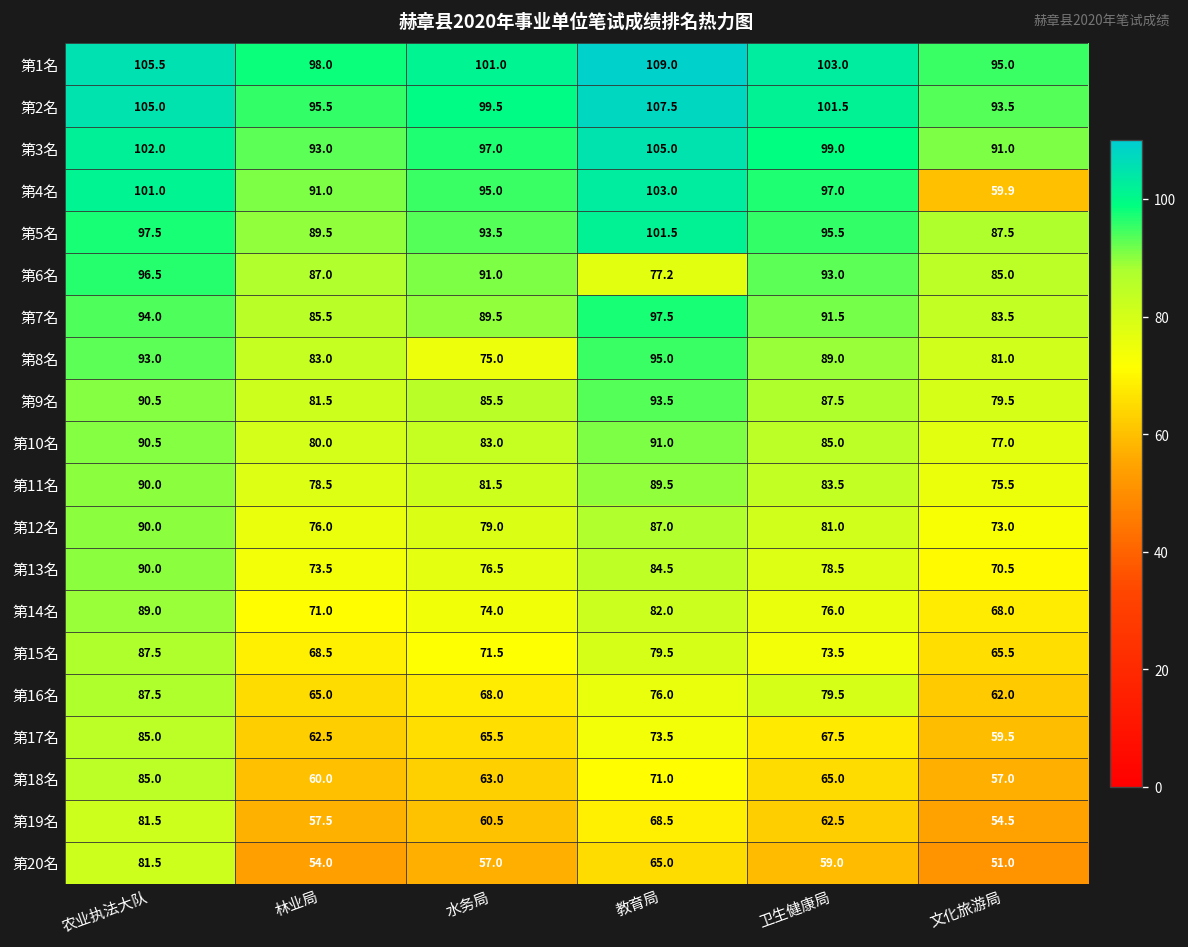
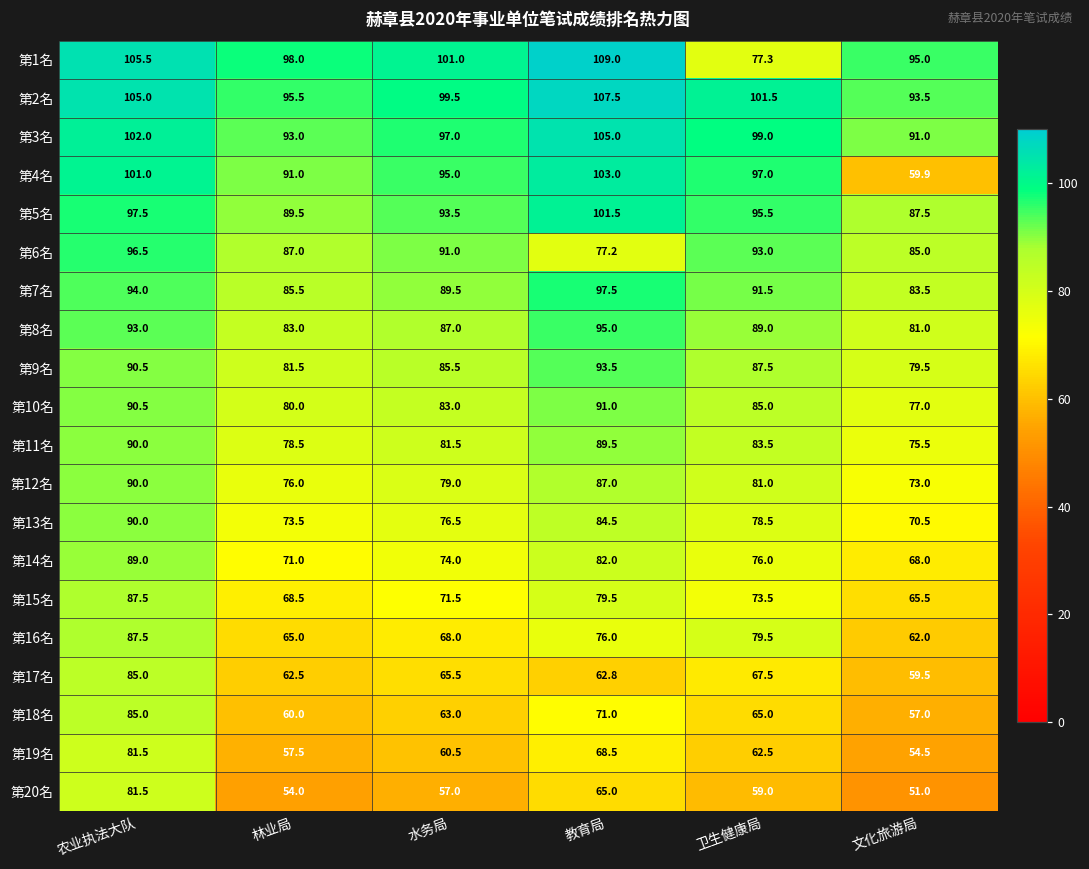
第1名, 卫生健康局: 103.0 -> 77.3
第8名, 水务局: 75.0 -> 87.0
第17名, 教育局: 73.5 -> 62.8
